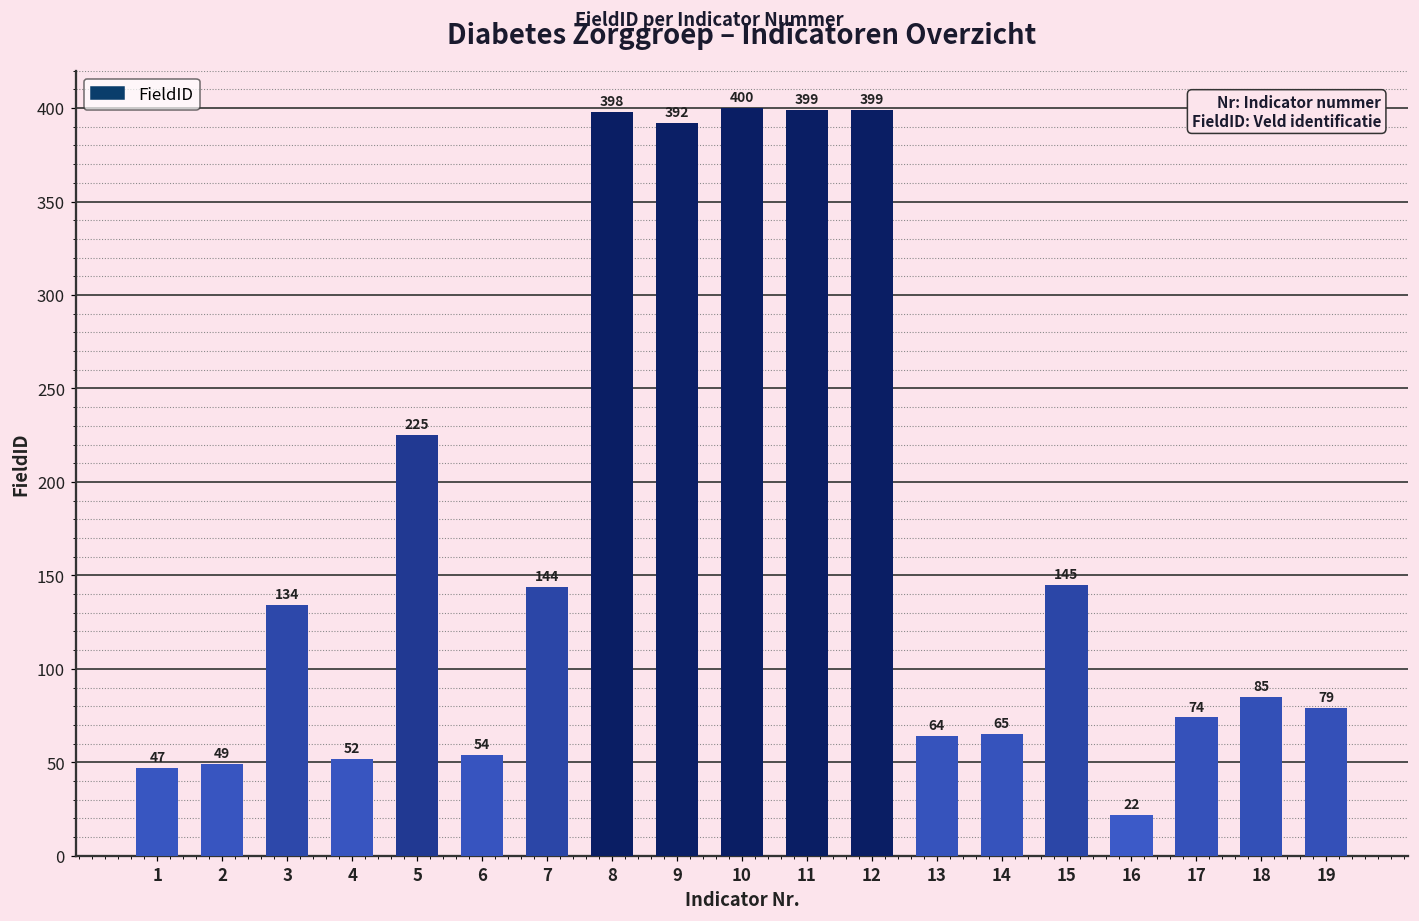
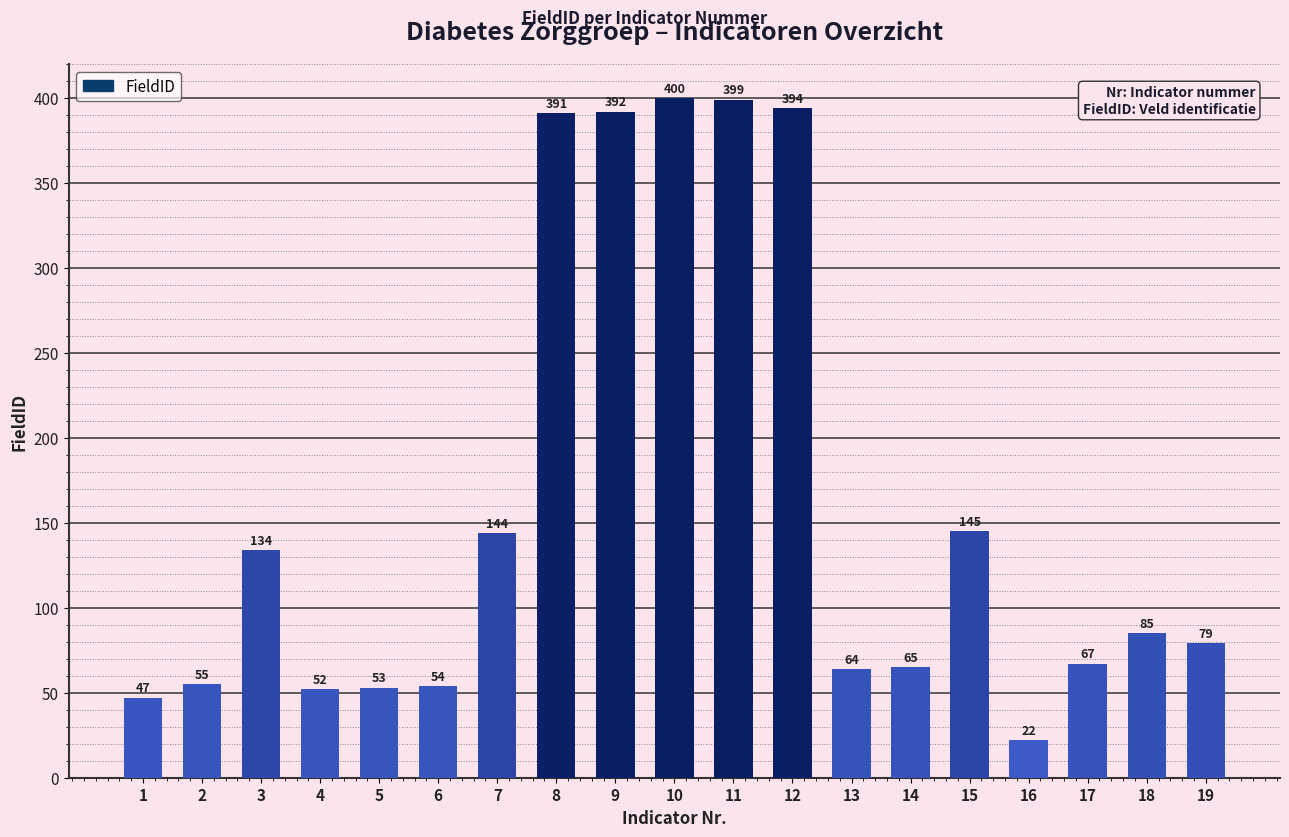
2: 49 -> 55
5: 225 -> 53
8: 398 -> 391
12: 399 -> 394
17: 74 -> 67
